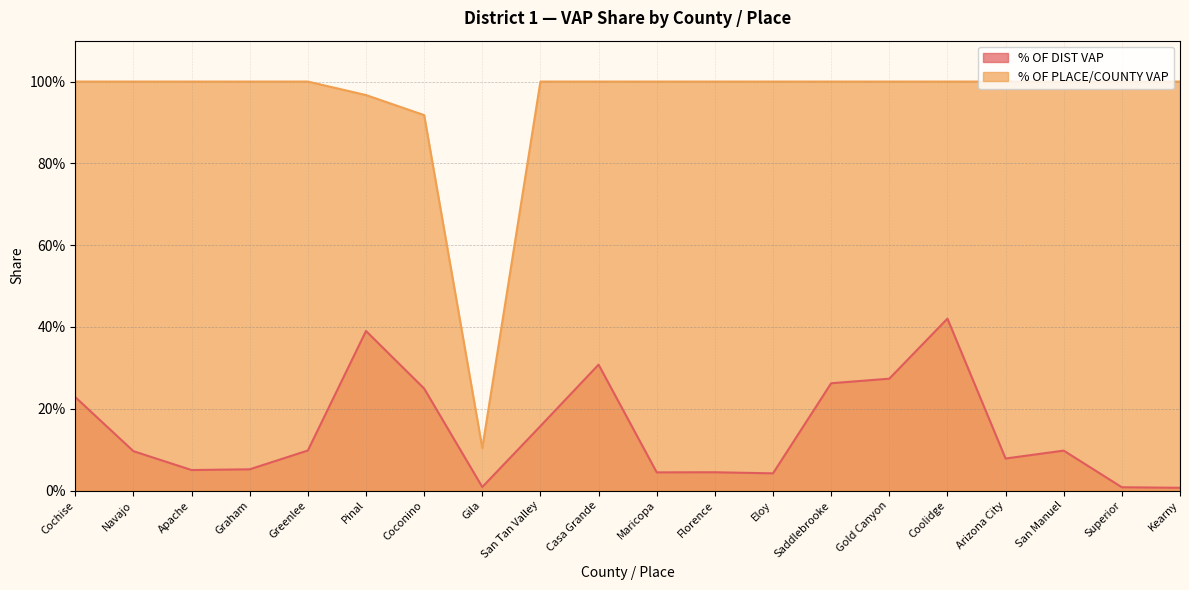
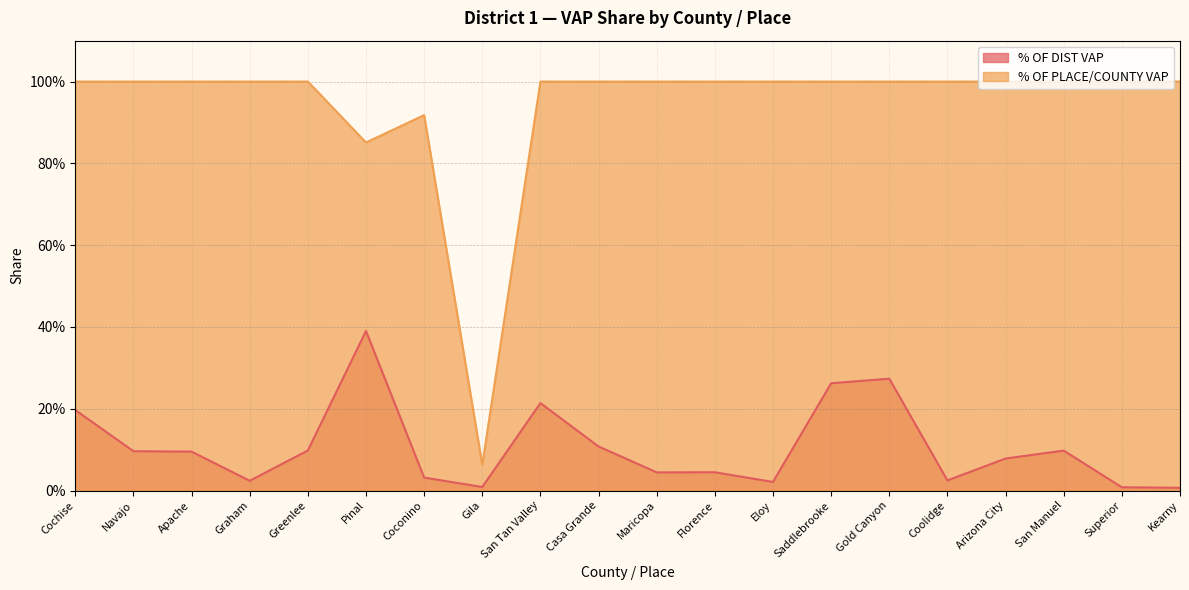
% OF DIST VAP, Cochise: 23% -> 20%
% OF DIST VAP, Apache: 5% -> 10%
% OF DIST VAP, Graham: 5% -> 2%
% OF PLACE/COUNTY VAP, Pinal: 97% -> 85%
% OF DIST VAP, Coconino: 25% -> 3%
% OF PLACE/COUNTY VAP, Gila: 10% -> 6%
% OF DIST VAP, San Tan Valley: 16% -> 21%
% OF DIST VAP, Casa Grande: 31% -> 11%
% OF DIST VAP, Eloy: 4% -> 2%
% OF DIST VAP, Coolidge: 42% -> 2%
